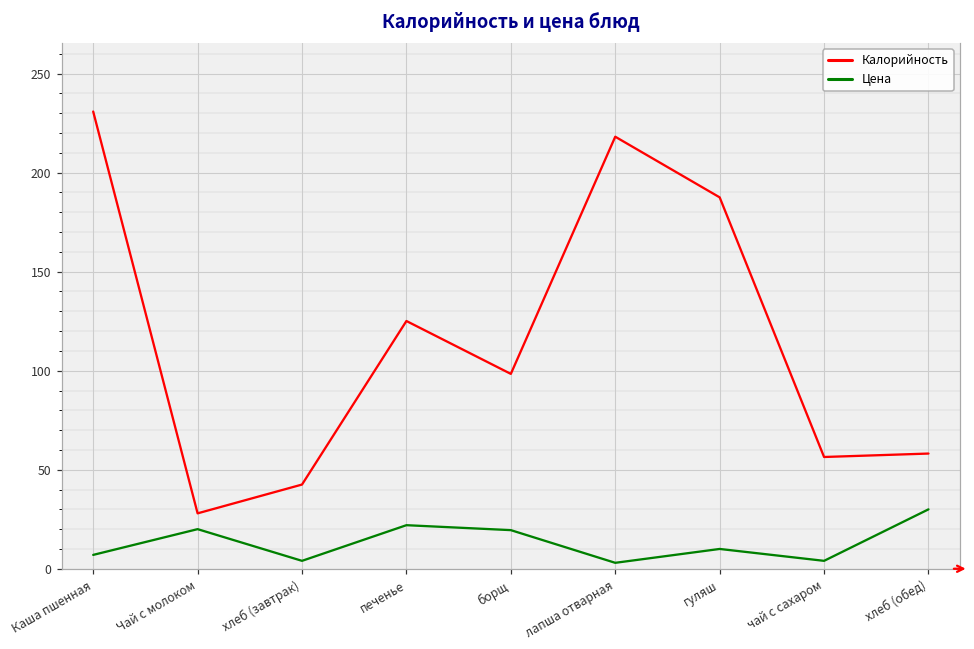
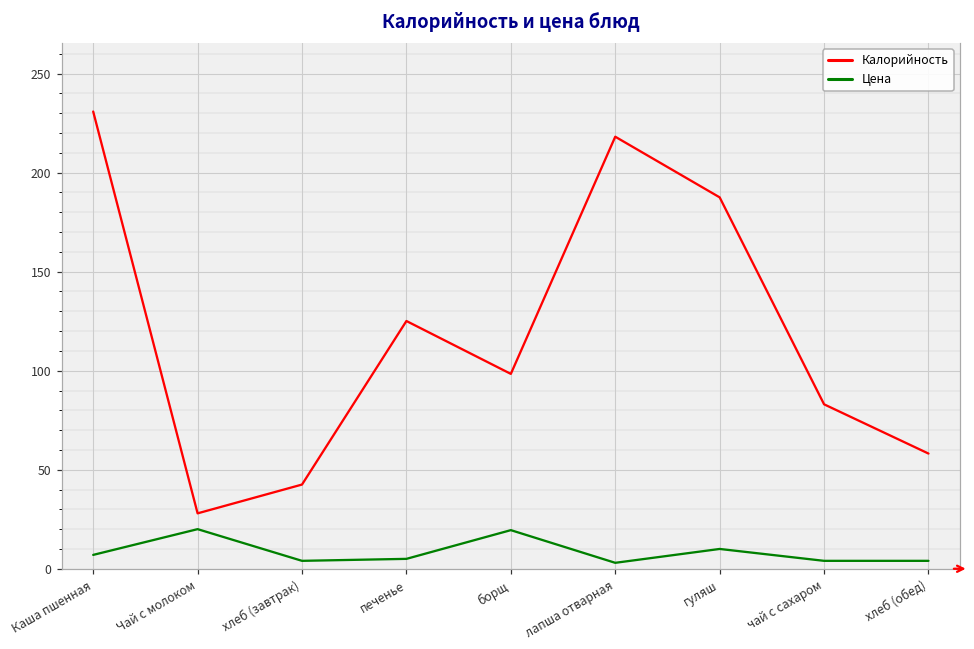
Цена, печенье: 22 -> 5
Калорийность, чай с сахаром: 56 -> 83
Цена, хлеб (обед): 30 -> 4
